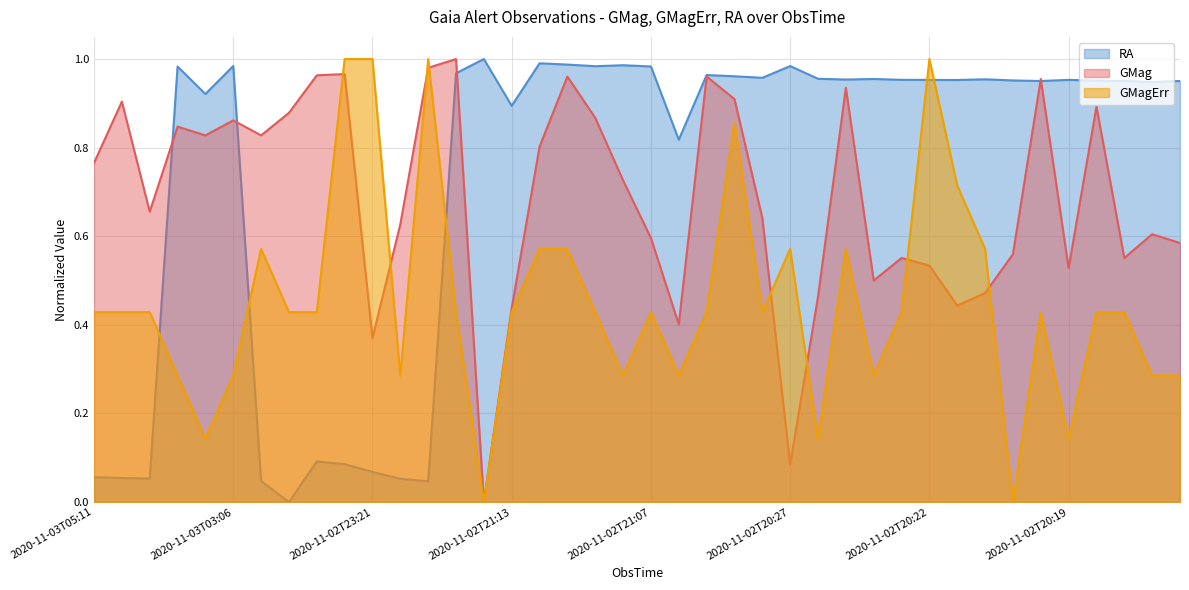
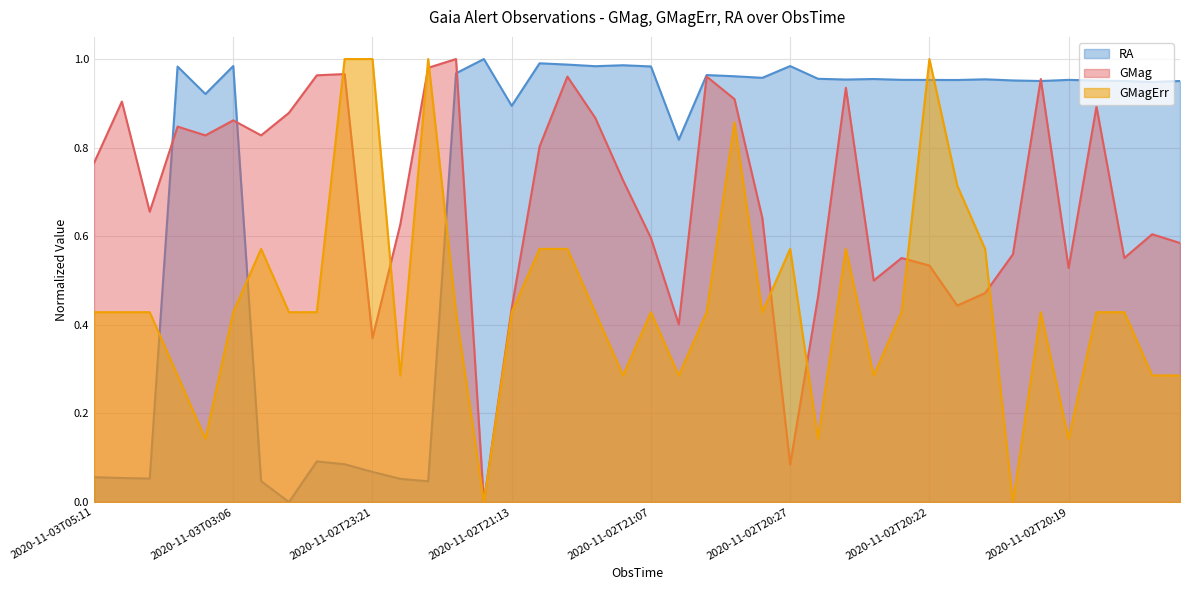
GMagErr, 2020-11-03T03:06: 0.29 -> 0.43
